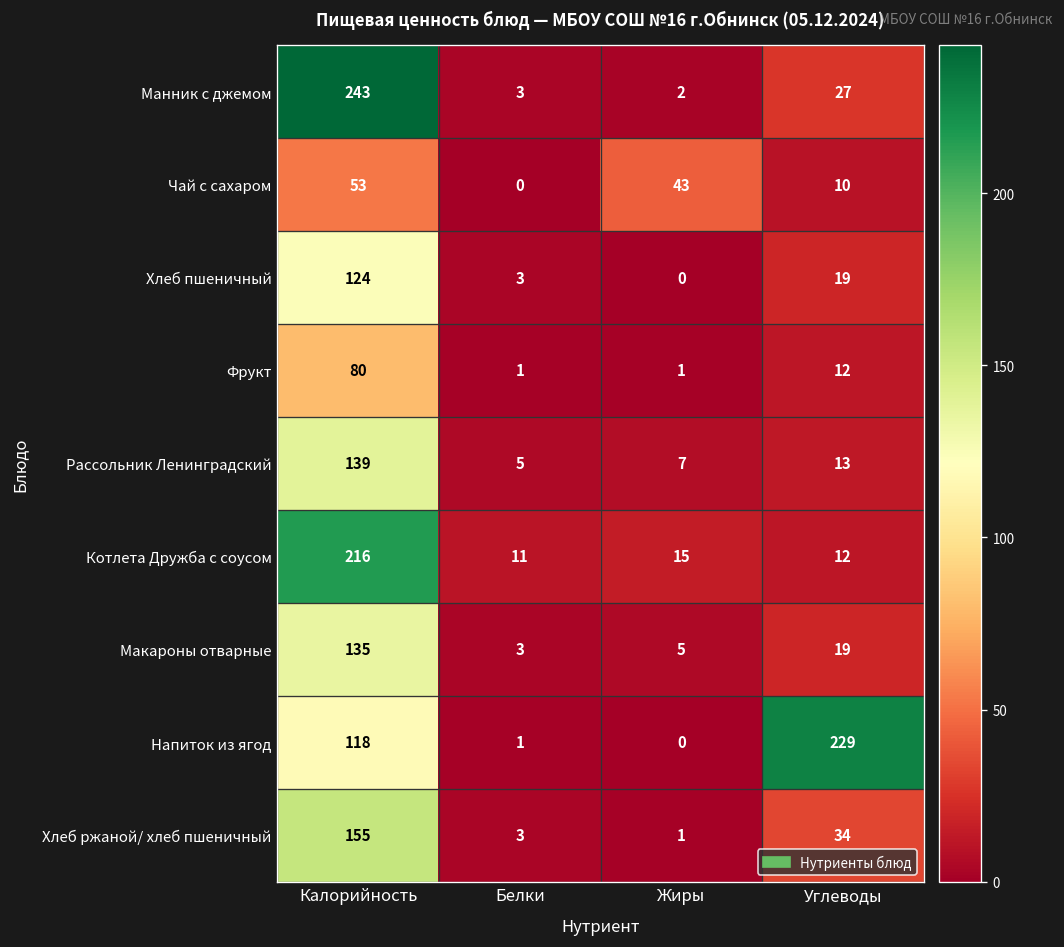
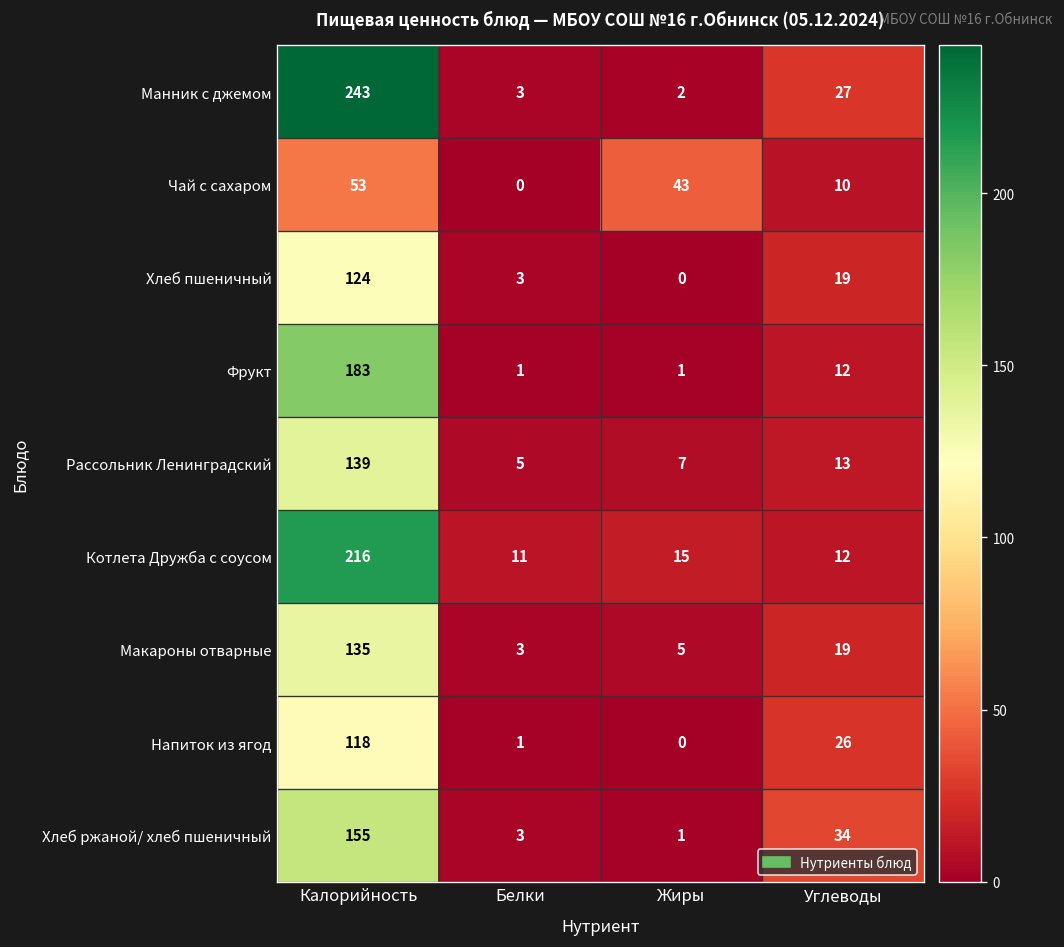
Фрукт, Калорийность: 80 -> 183
Напиток из ягод, Углеводы: 229 -> 26
